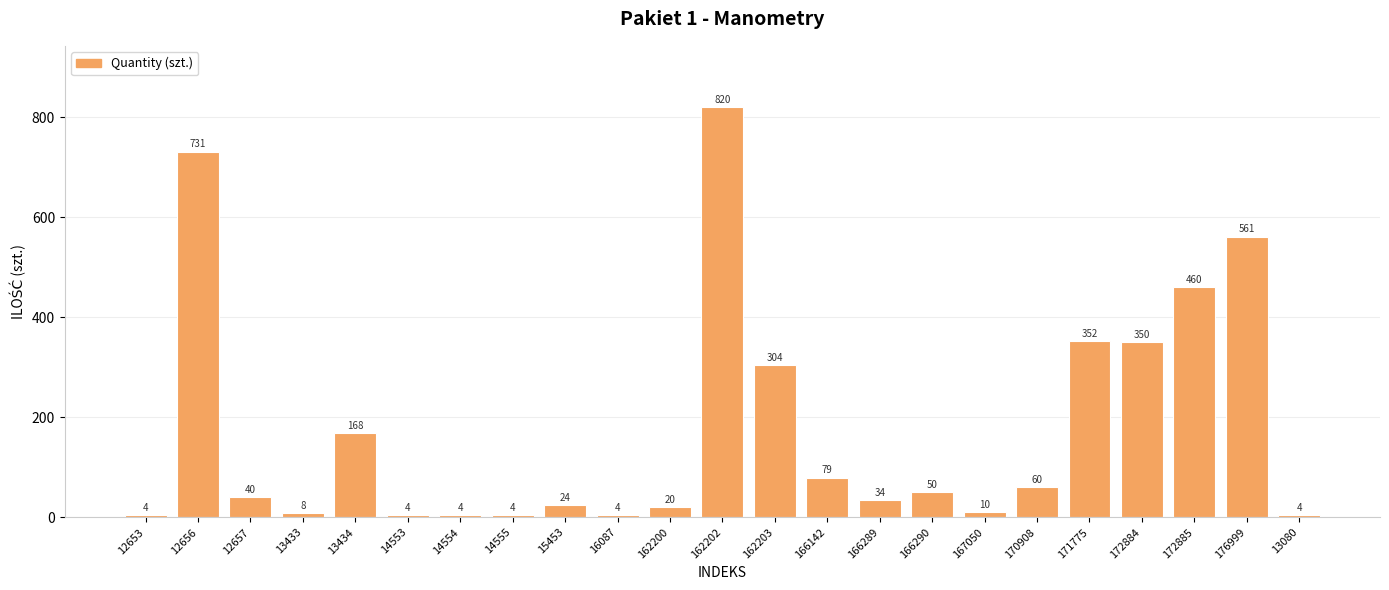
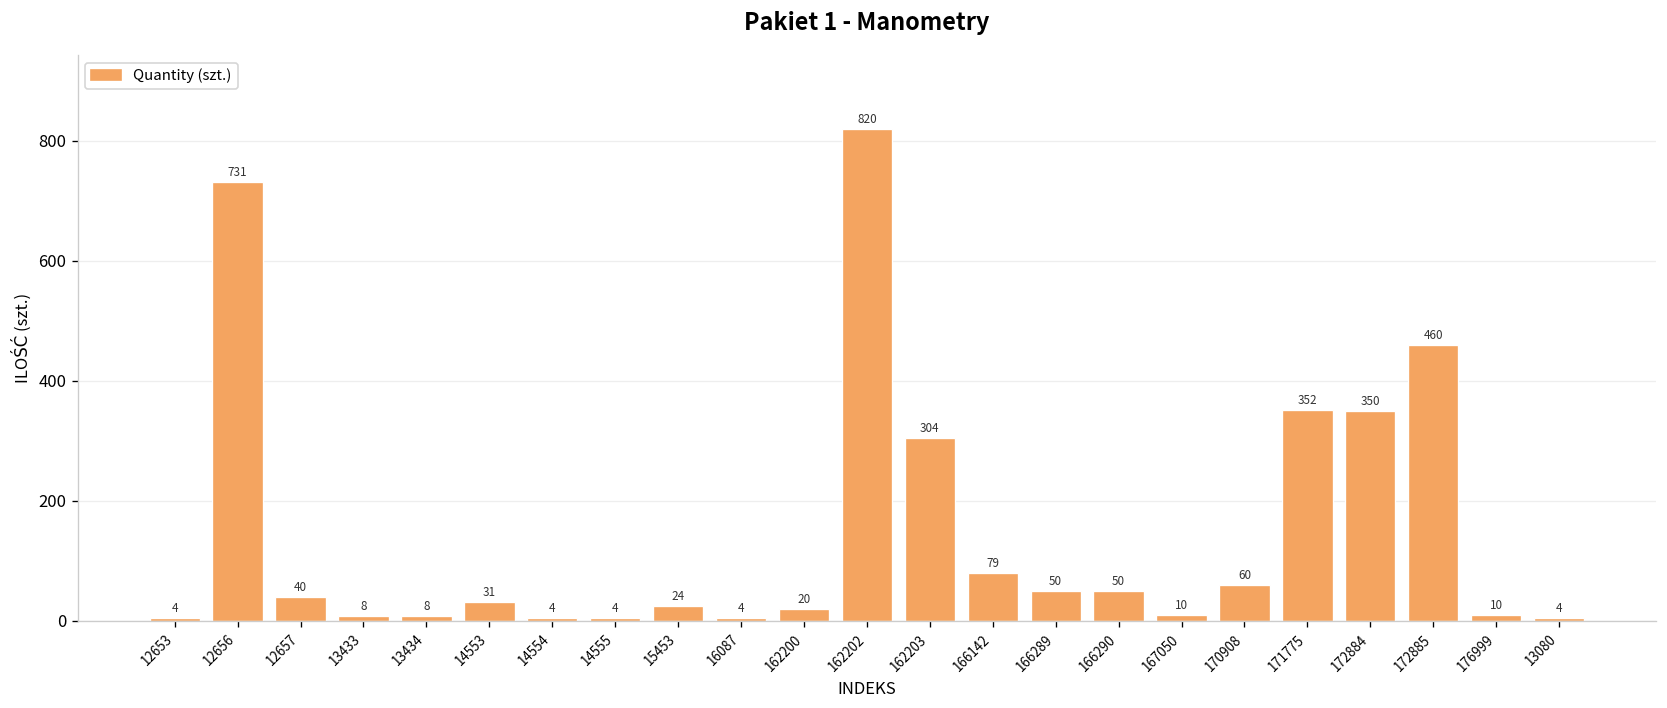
13434: 168 -> 8
14553: 4 -> 31
166289: 34 -> 50
176999: 561 -> 10
